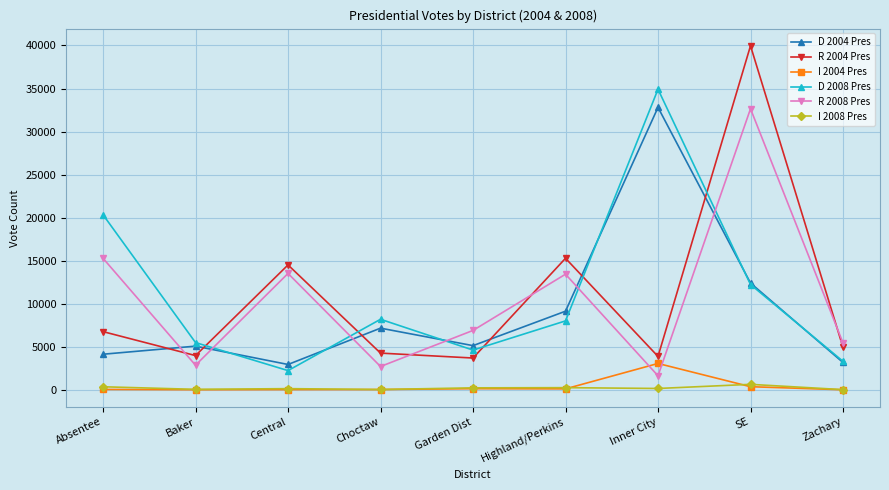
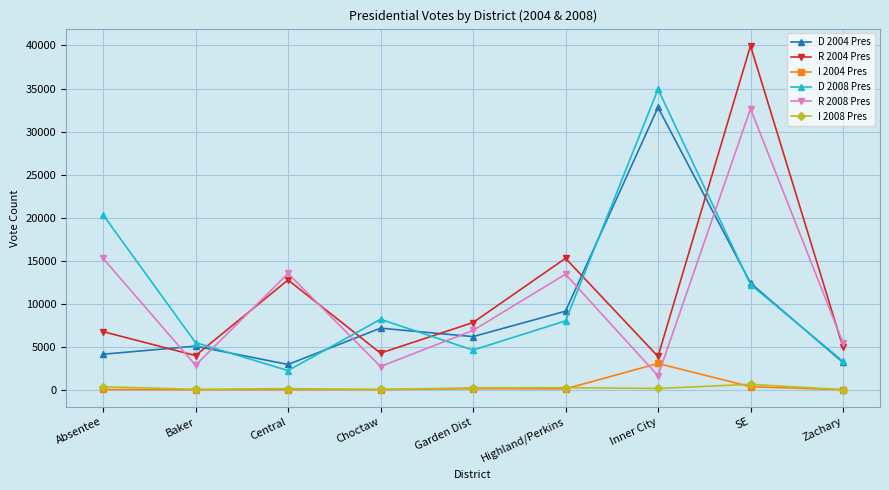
R 2004 Pres, Central: 15000 -> 13000
D 2004 Pres, Garden Dist: 5000 -> 6000
R 2004 Pres, Garden Dist: 4000 -> 8000
